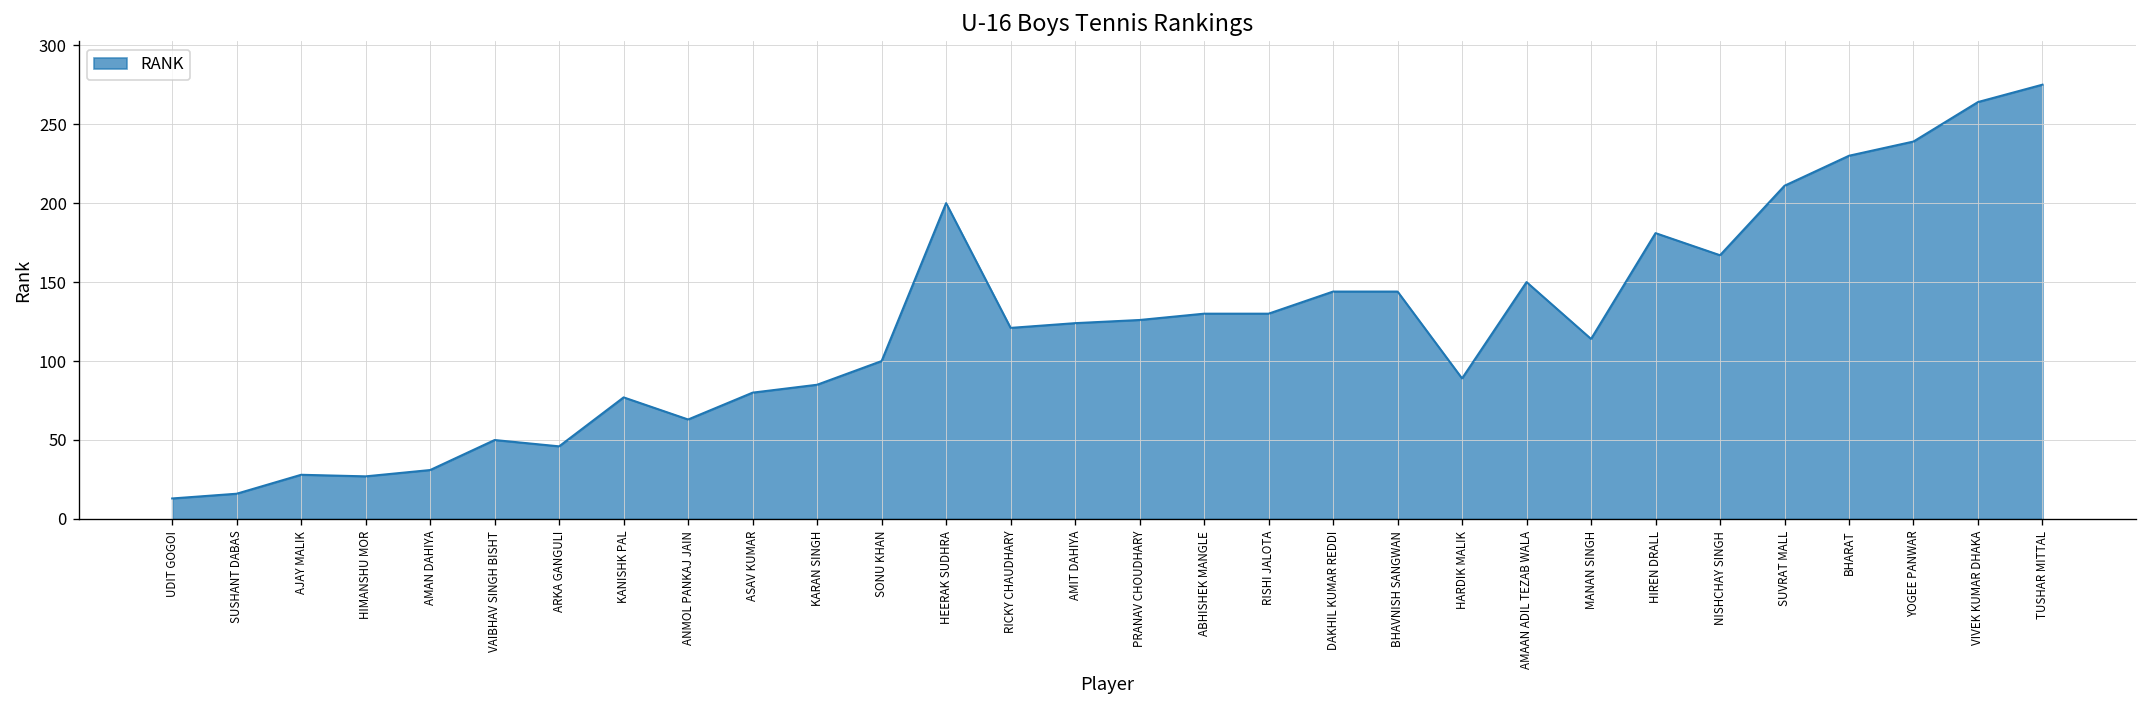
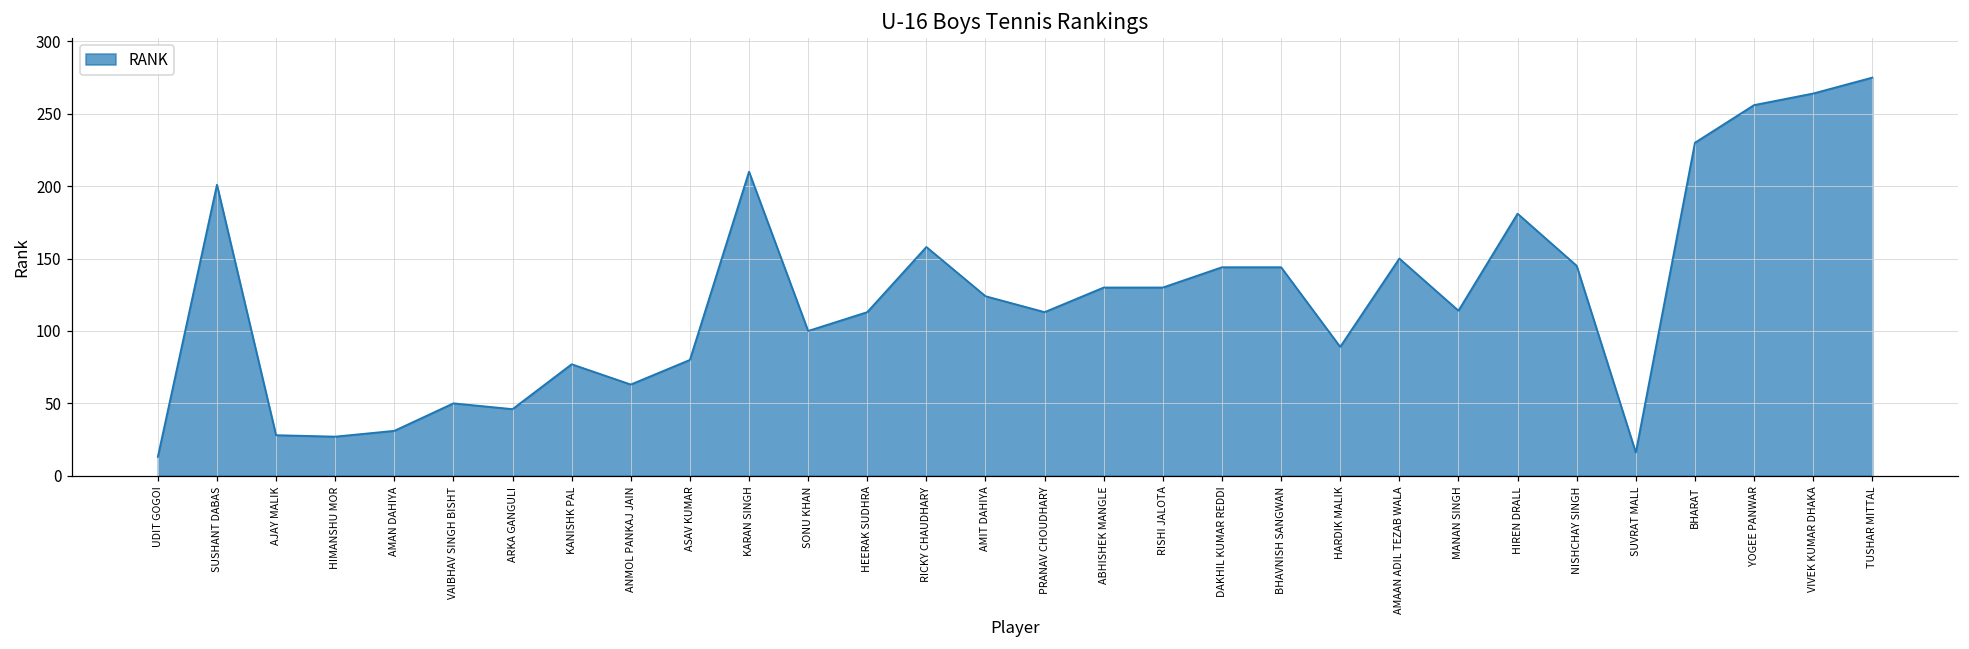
SUSHANT DABAS: 16 -> 201
KARAN SINGH: 85 -> 210
HEERAK SUDHRA: 200 -> 113
RICKY CHAUDHARY: 121 -> 158
PRANAV CHOUDHARY: 126 -> 113
NISHCHAY SINGH: 167 -> 145
SUVRAT MALL: 211 -> 16
YOGEE PANWAR: 239 -> 256
